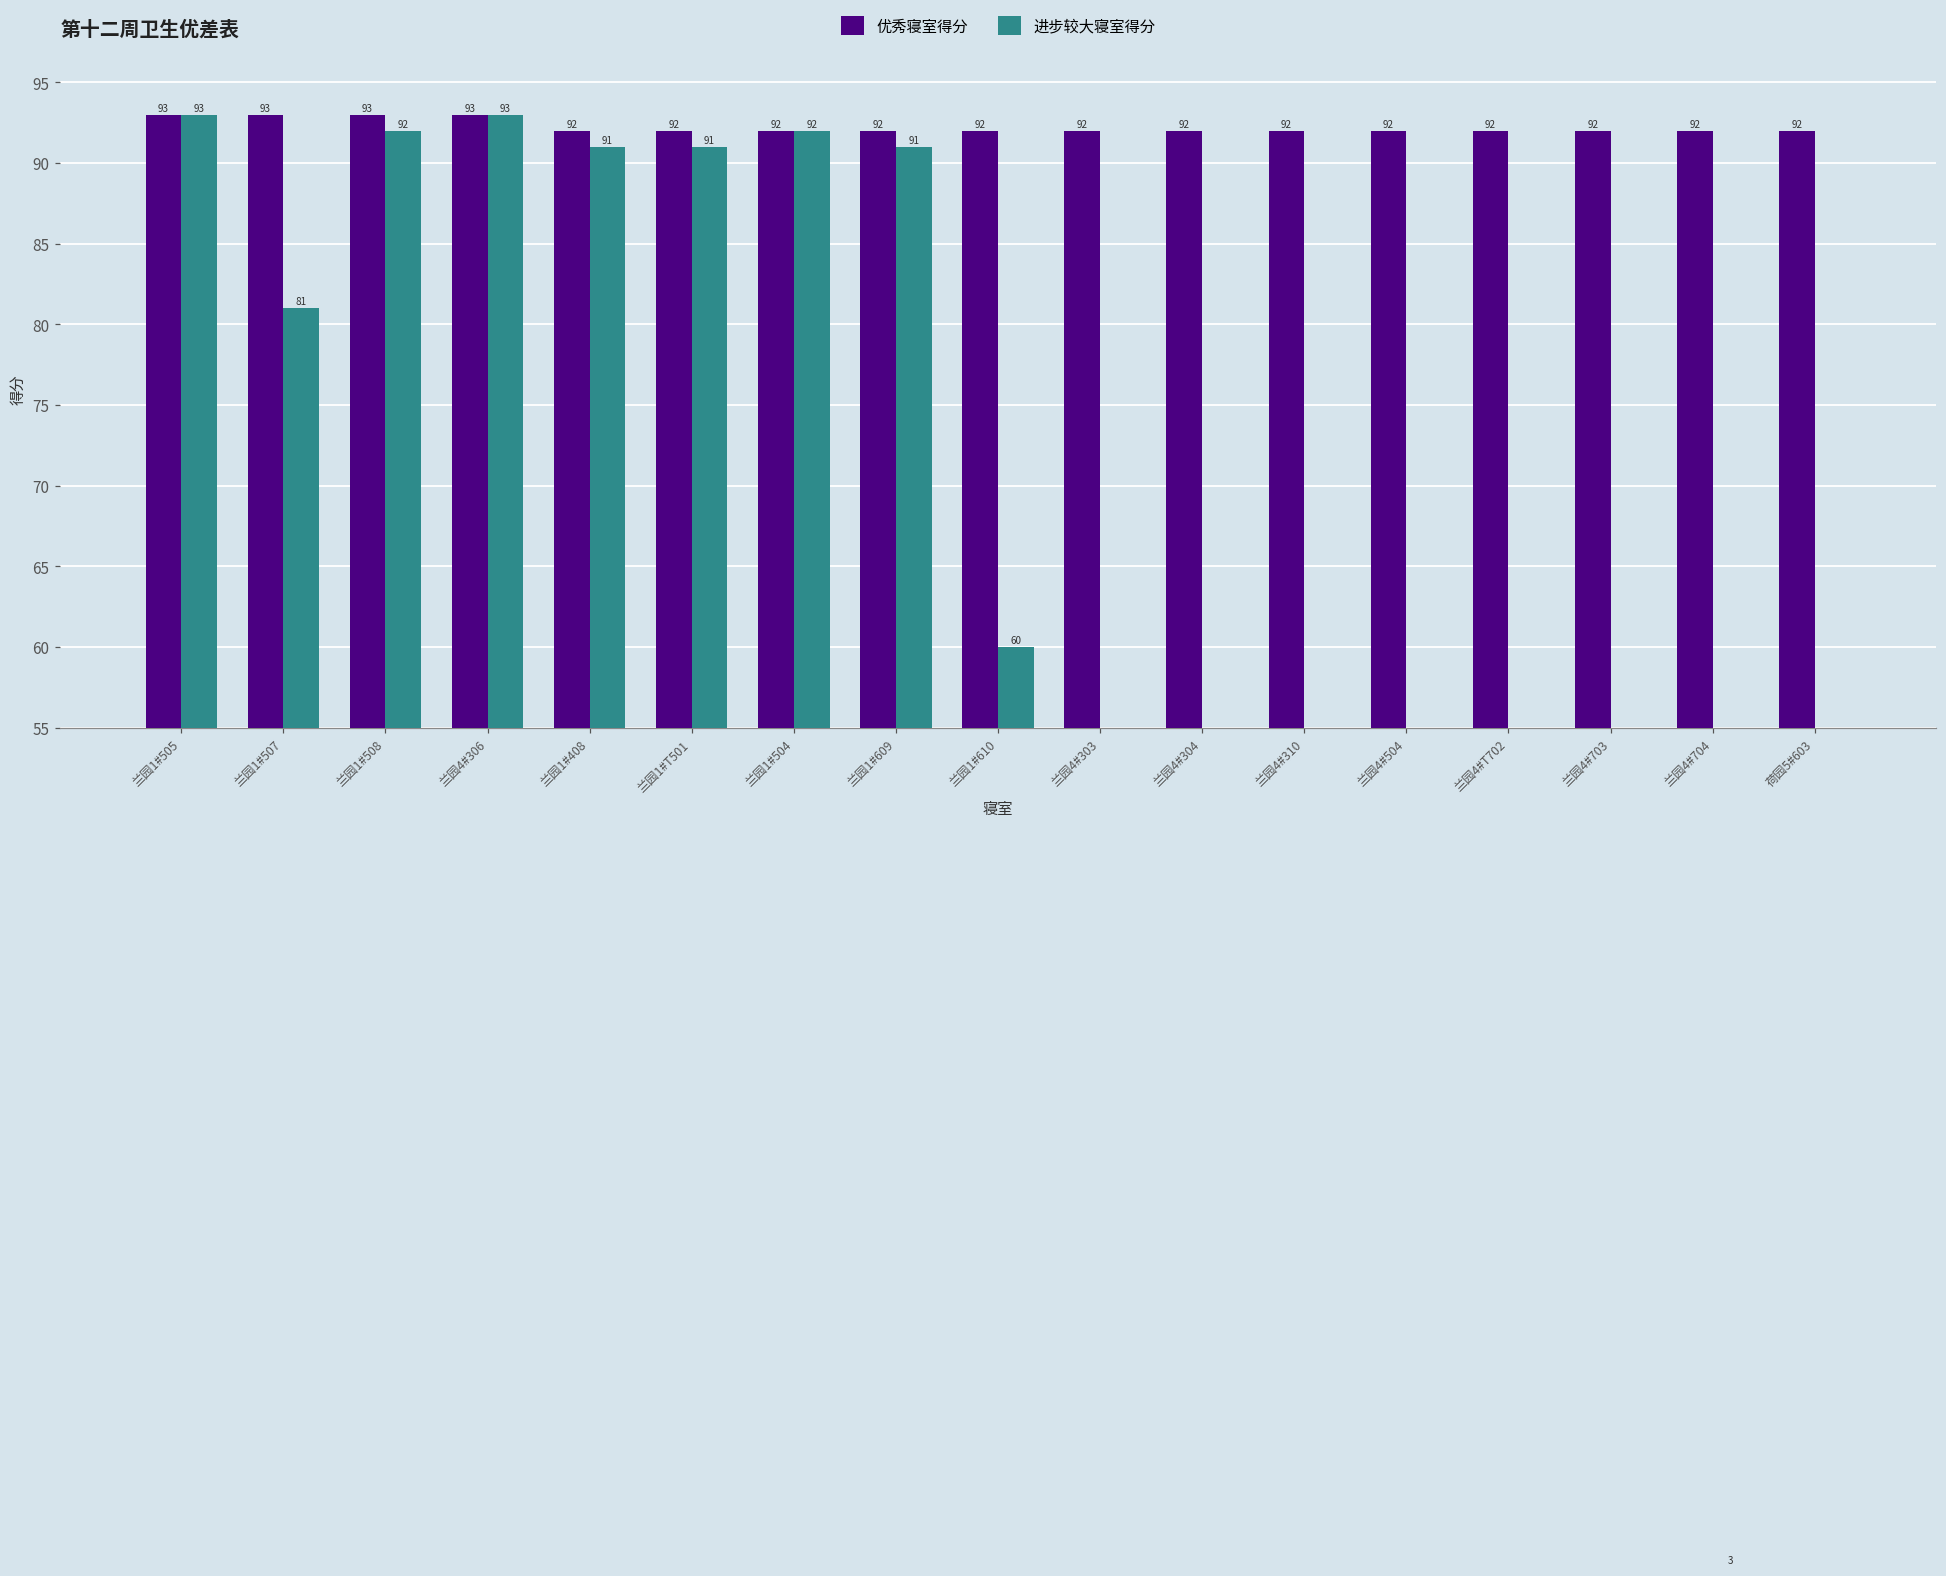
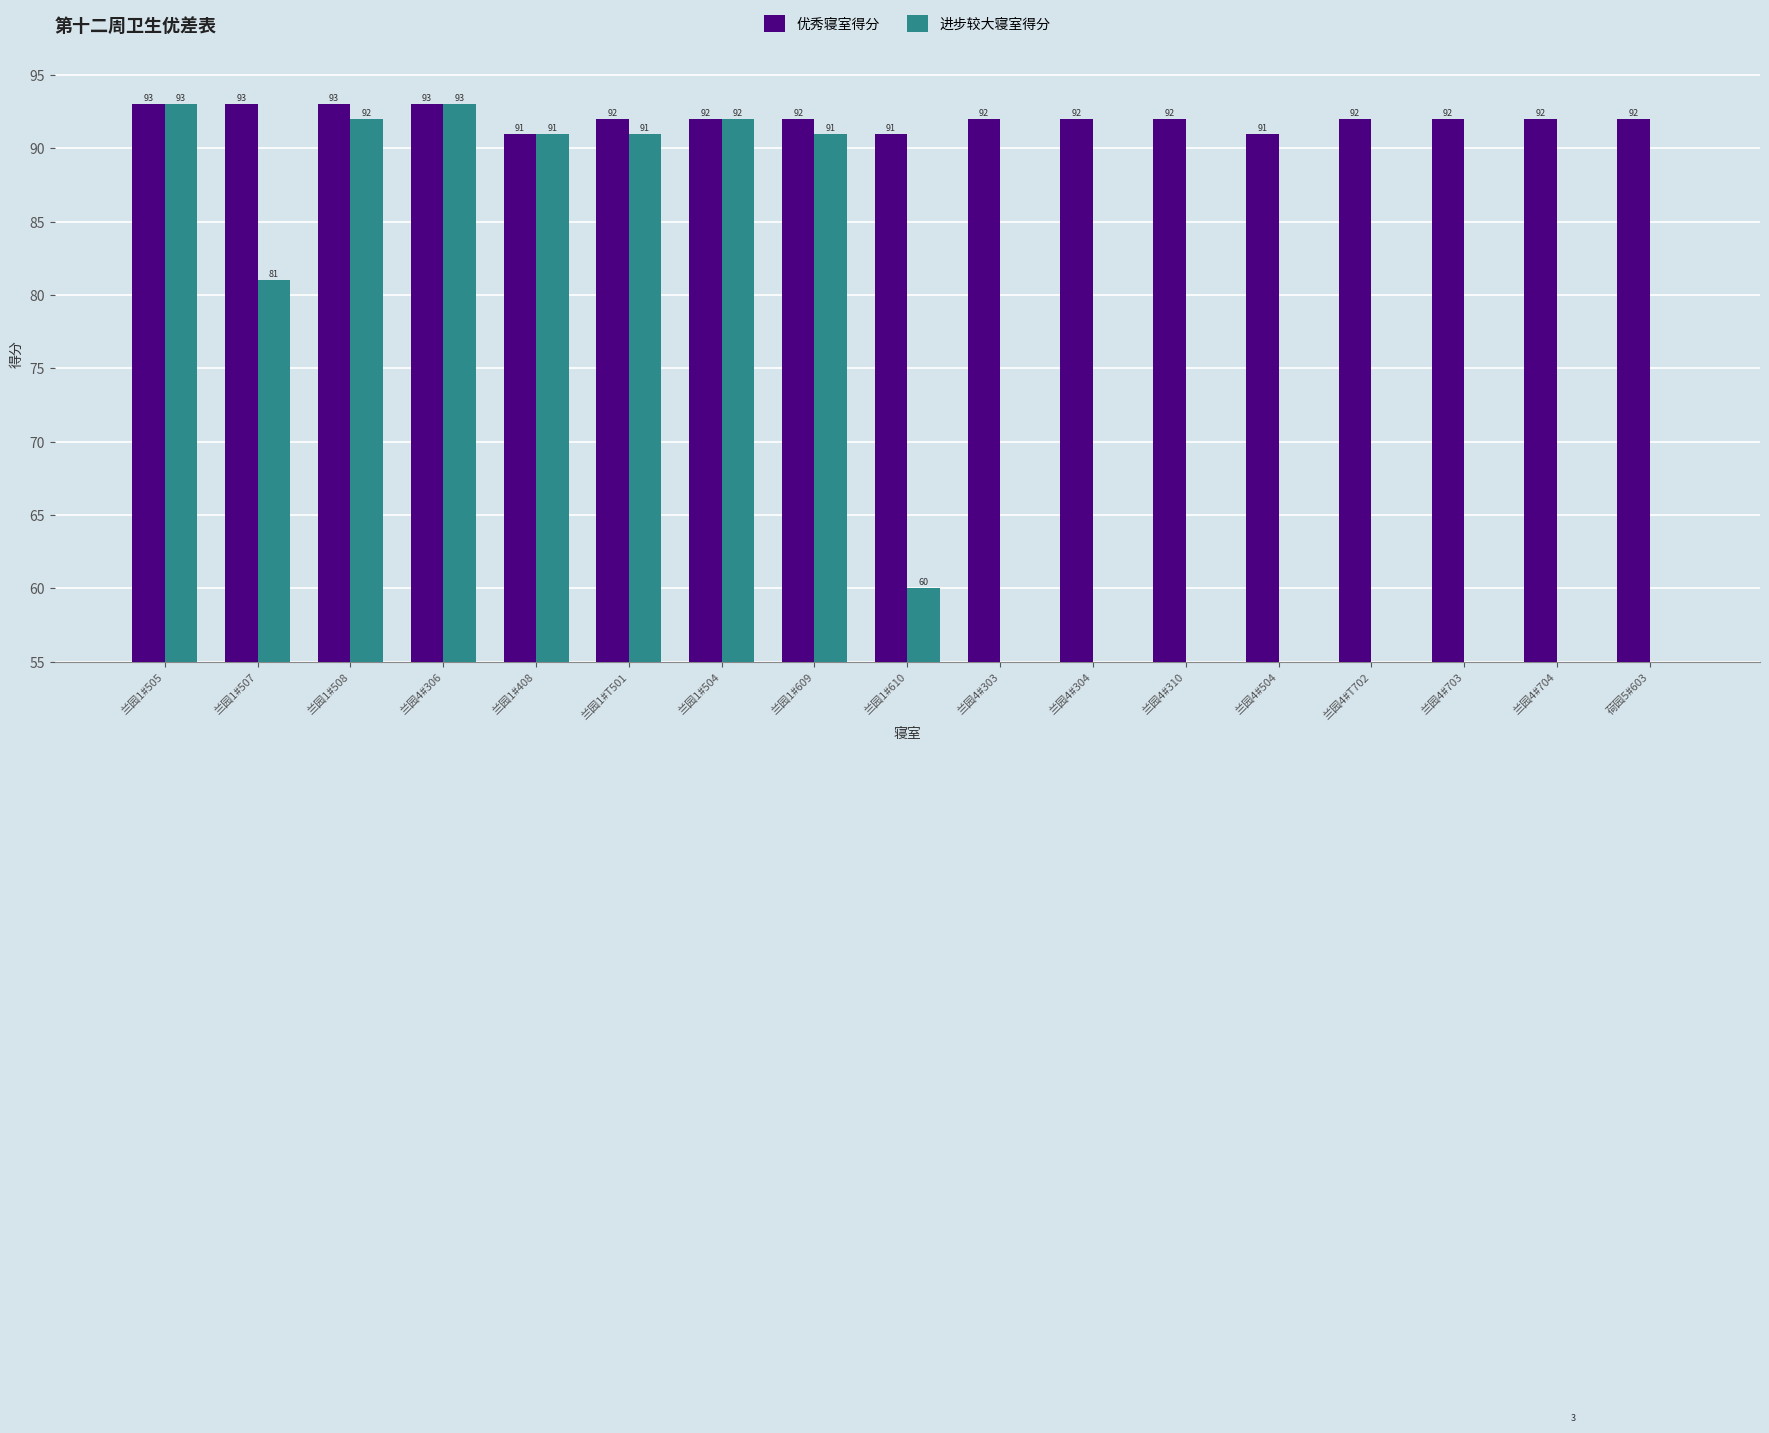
优秀寝室得分, 兰园1#408: 92 -> 91
优秀寝室得分, 兰园1#610: 92 -> 91
优秀寝室得分, 兰园4#504: 92 -> 91
